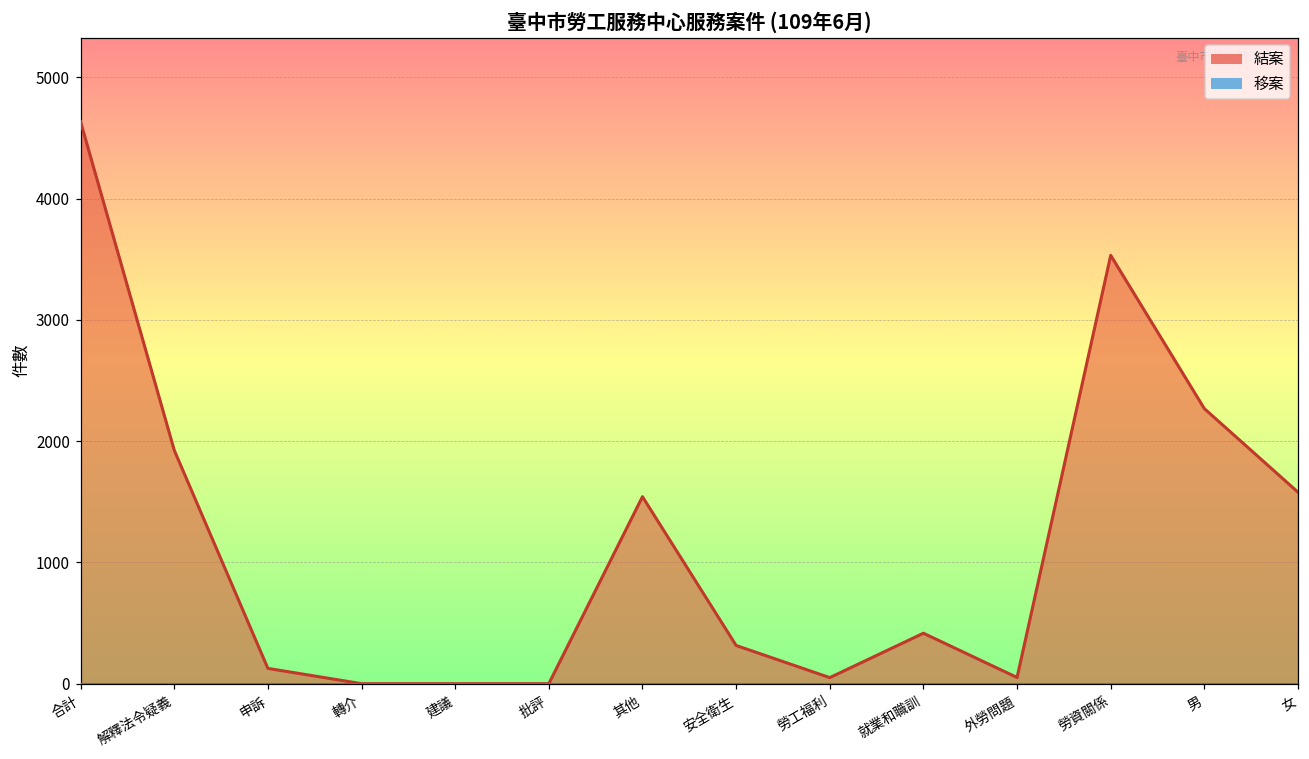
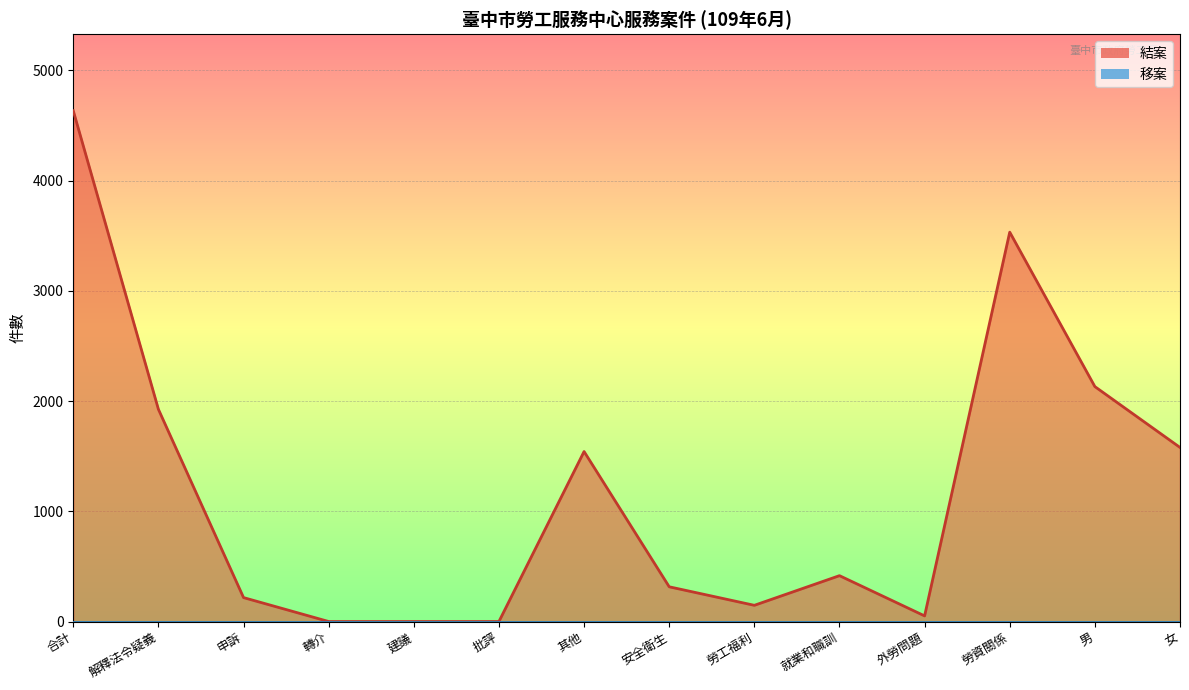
結案, 申訴: 130 -> 220
結案, 勞工福利: 50 -> 150
結案, 男: 2270 -> 2130
